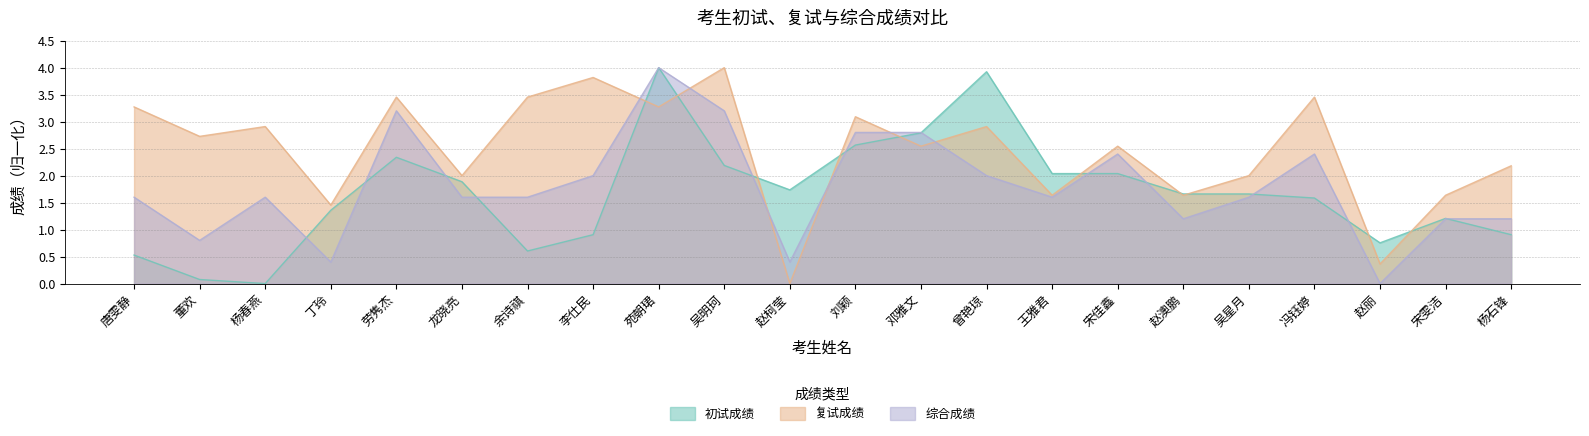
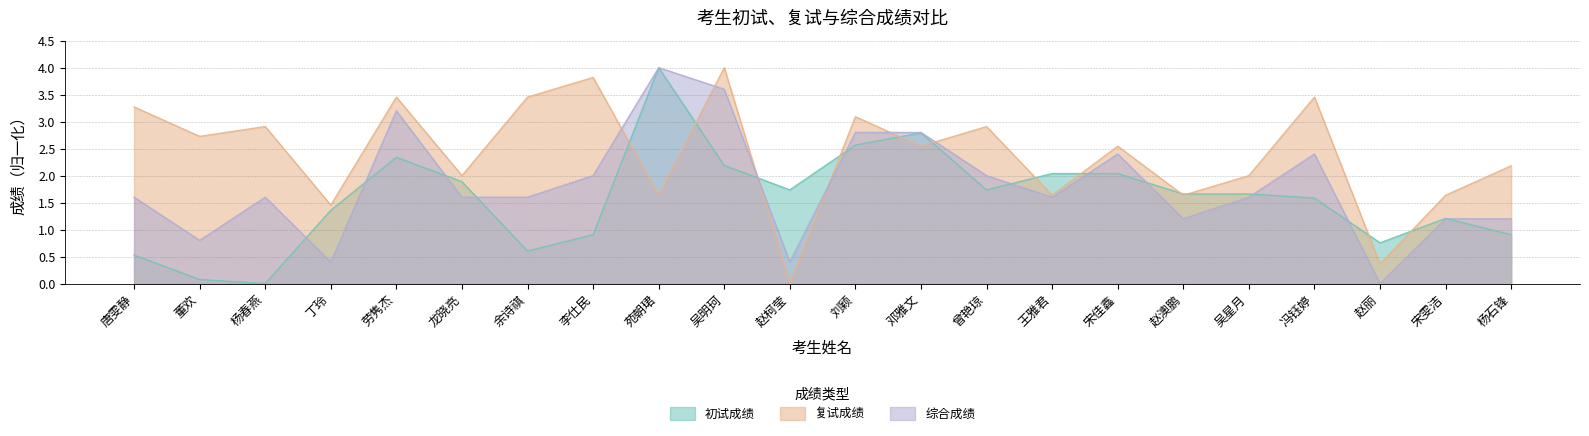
复试成绩, 苑朝珺: 3.3 -> 1.6
综合成绩, 吴明珂: 3.2 -> 3.6
初试成绩, 曾艳琼: 3.9 -> 1.7
